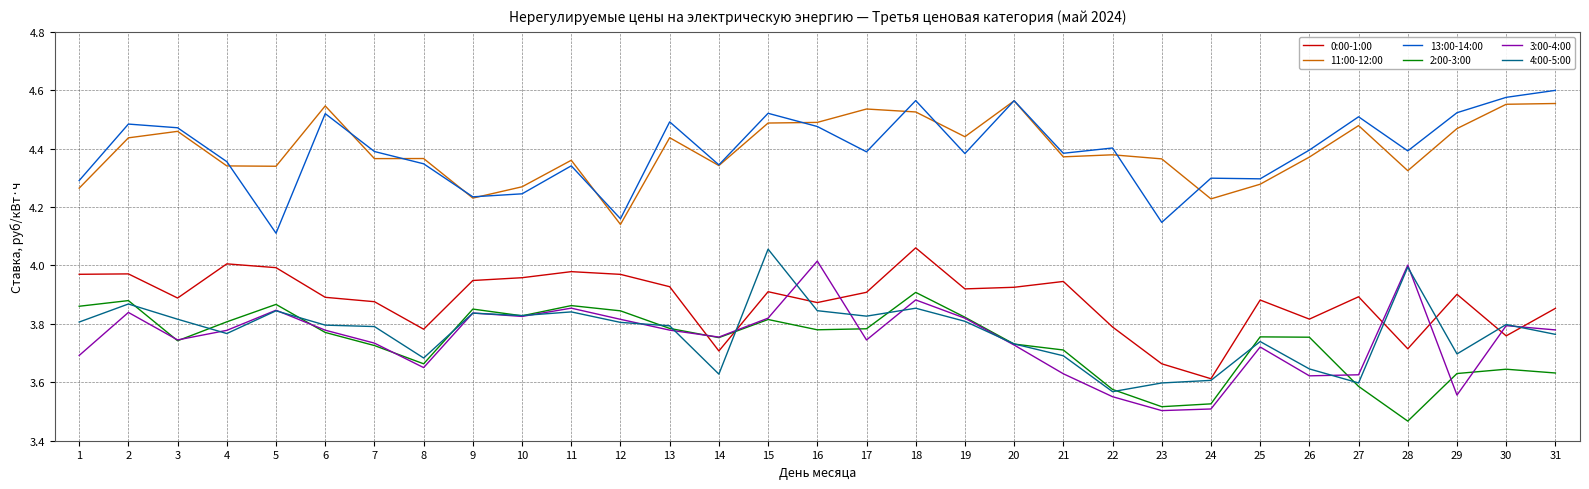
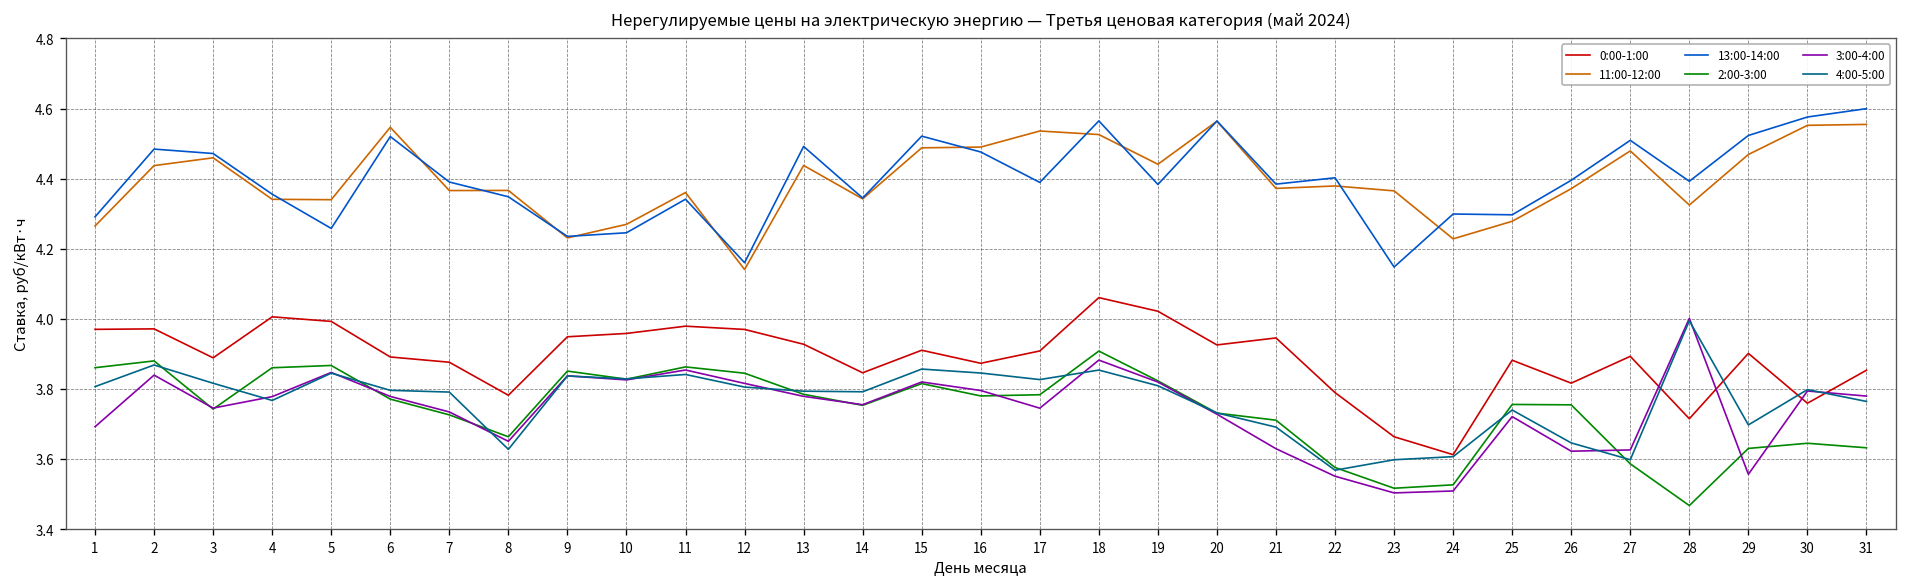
2:00-3:00, 4: 3.81 -> 3.86
13:00-14:00, 5: 4.11 -> 4.26
4:00-5:00, 8: 3.68 -> 3.63
0:00-1:00, 14: 3.71 -> 3.85
4:00-5:00, 14: 3.63 -> 3.79
4:00-5:00, 15: 4.06 -> 3.86
3:00-4:00, 16: 4.02 -> 3.80
0:00-1:00, 19: 3.92 -> 4.02
